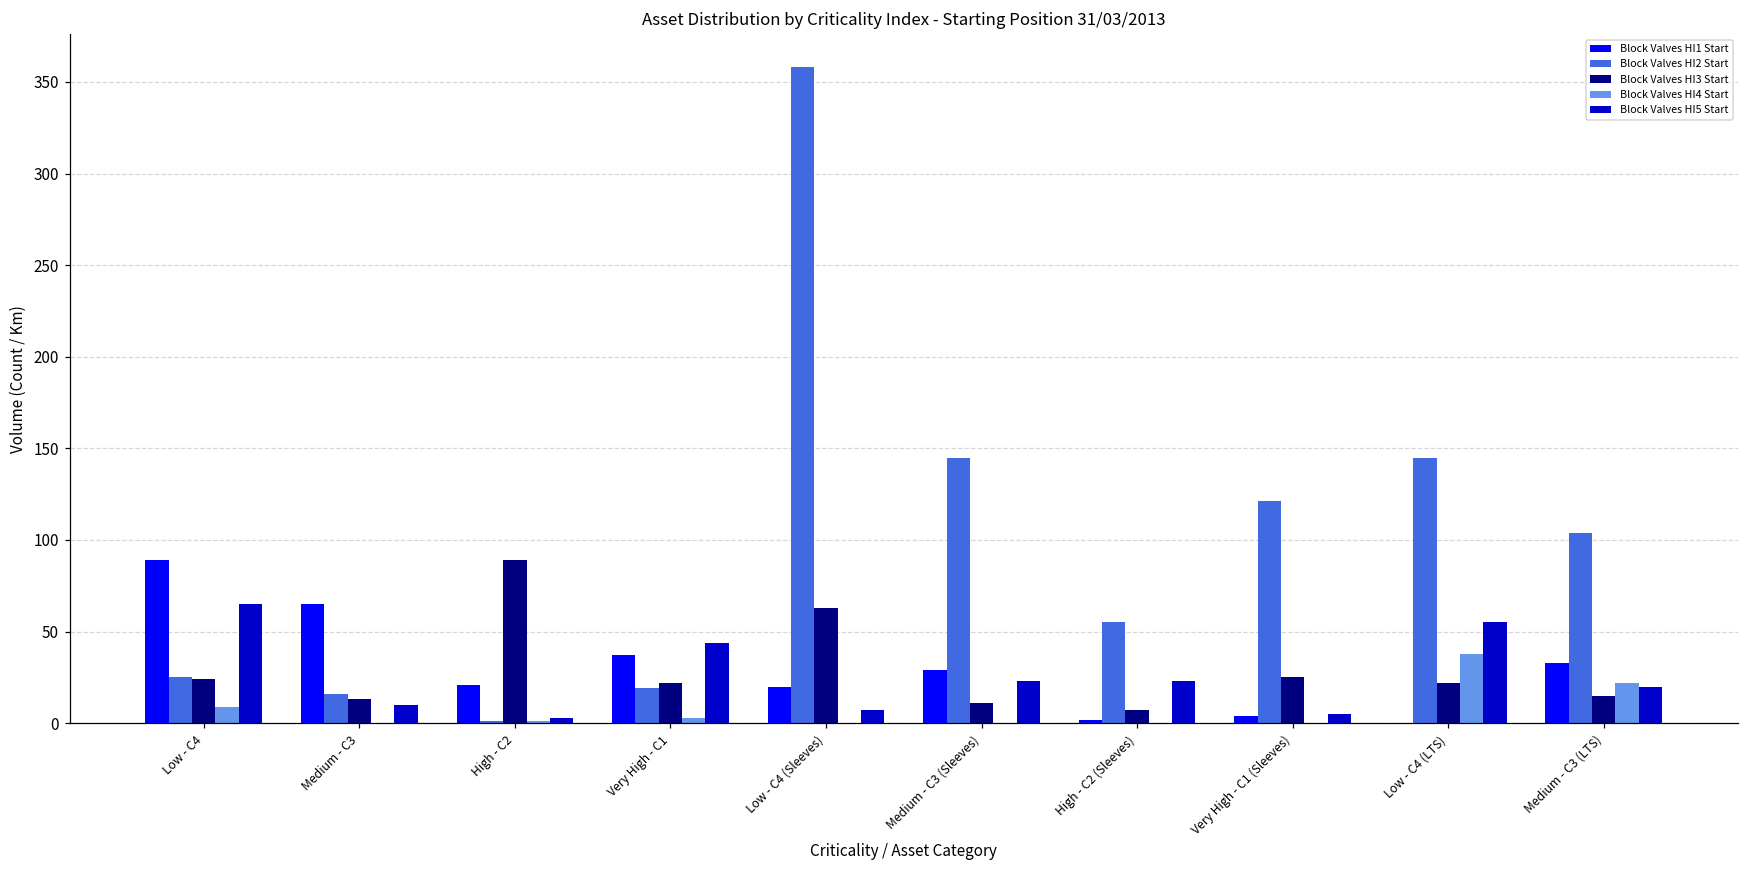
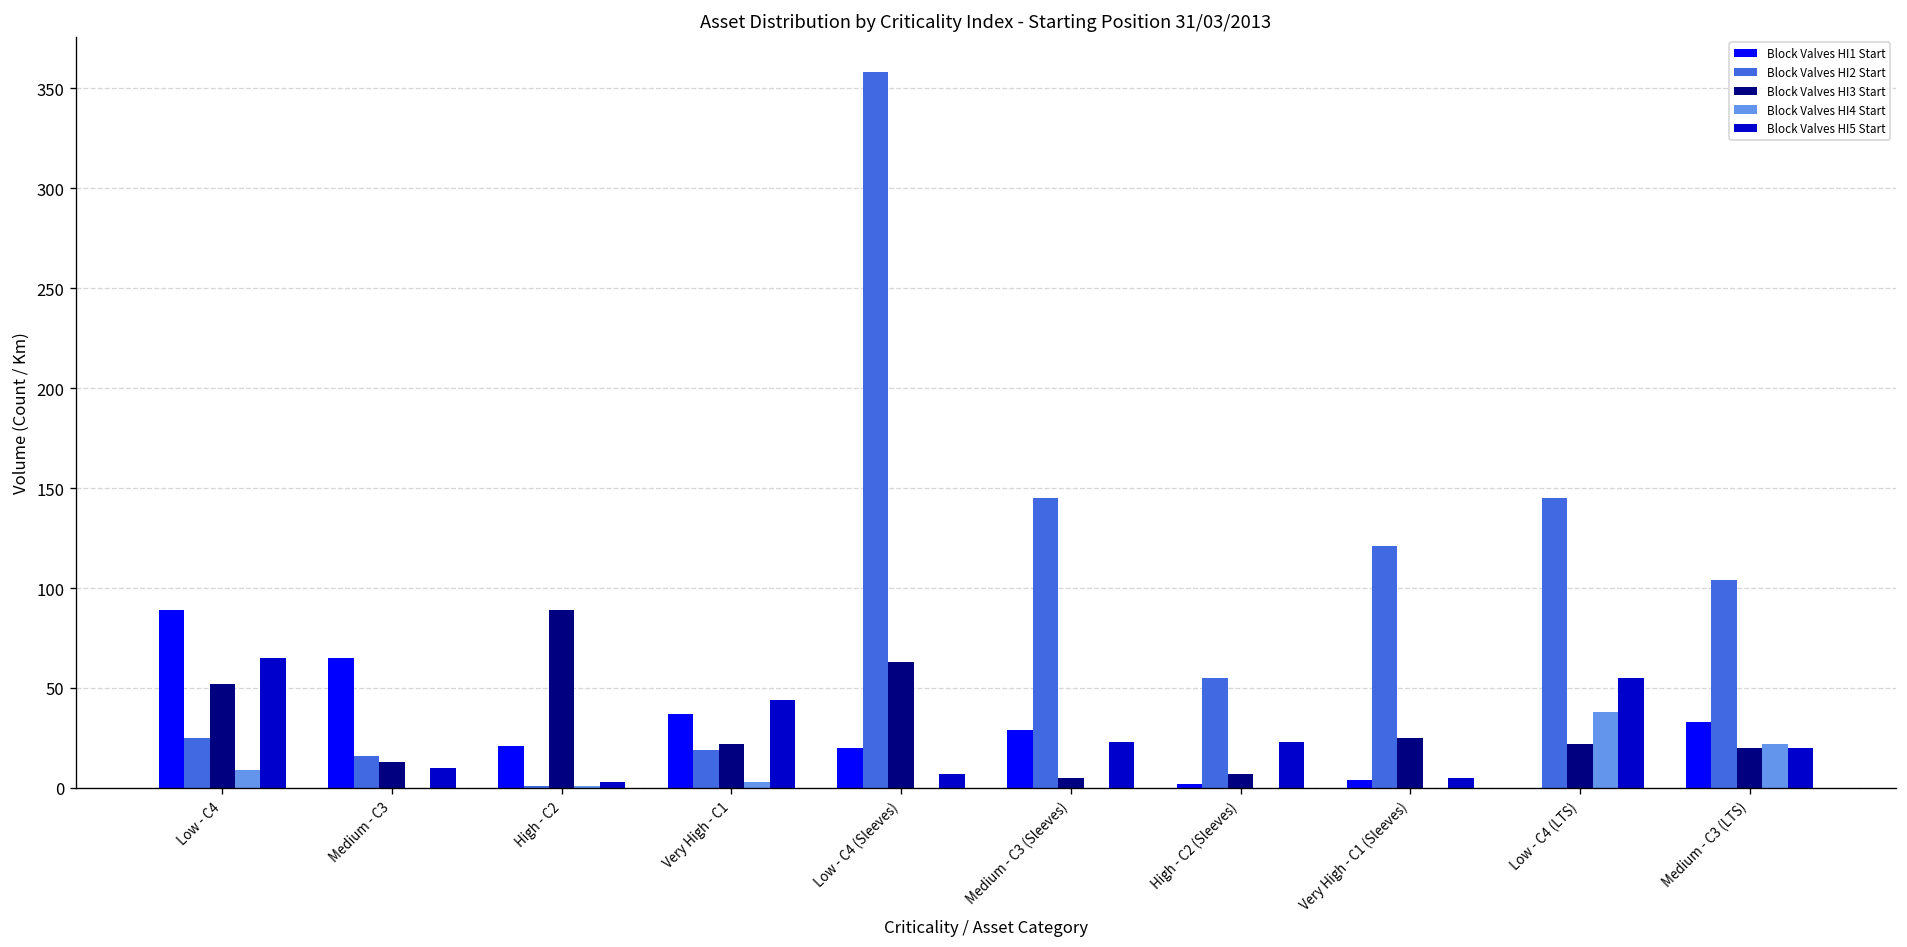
Block Valves HI3 Start, Low - C4: 24 -> 52
Block Valves HI3 Start, Medium - C3 (Sleeves): 11 -> 5
Block Valves HI3 Start, Medium - C3 (LTS): 15 -> 20
